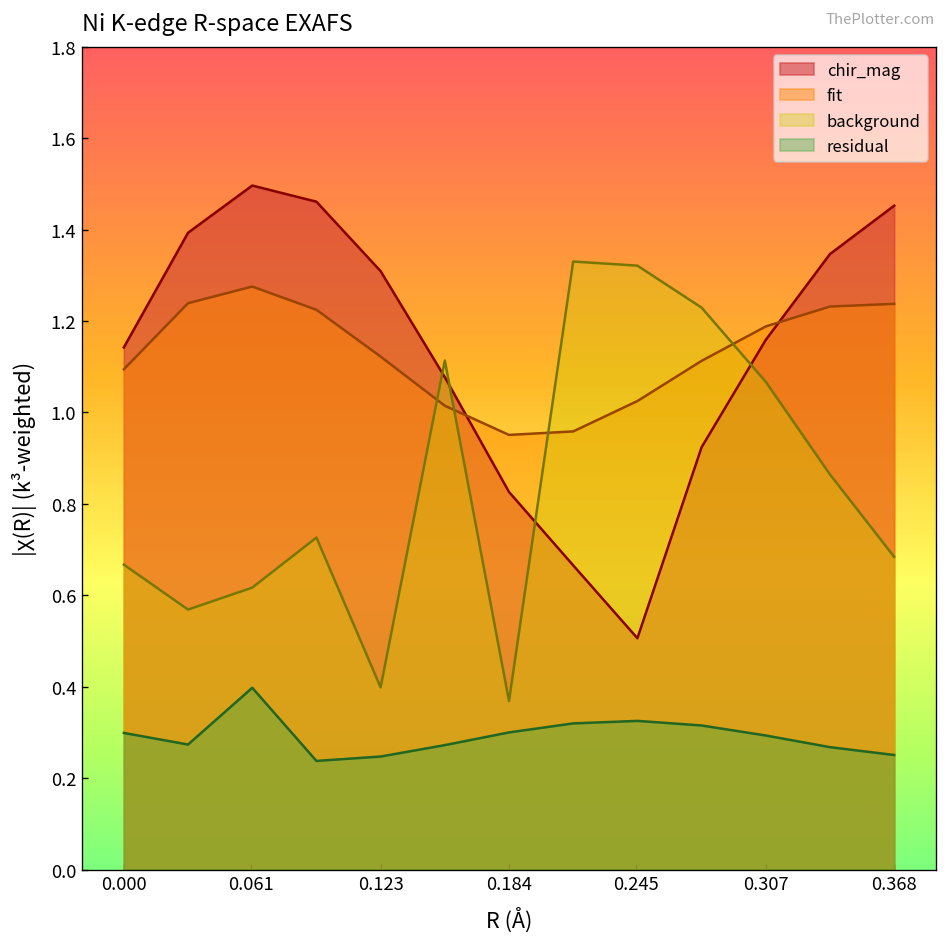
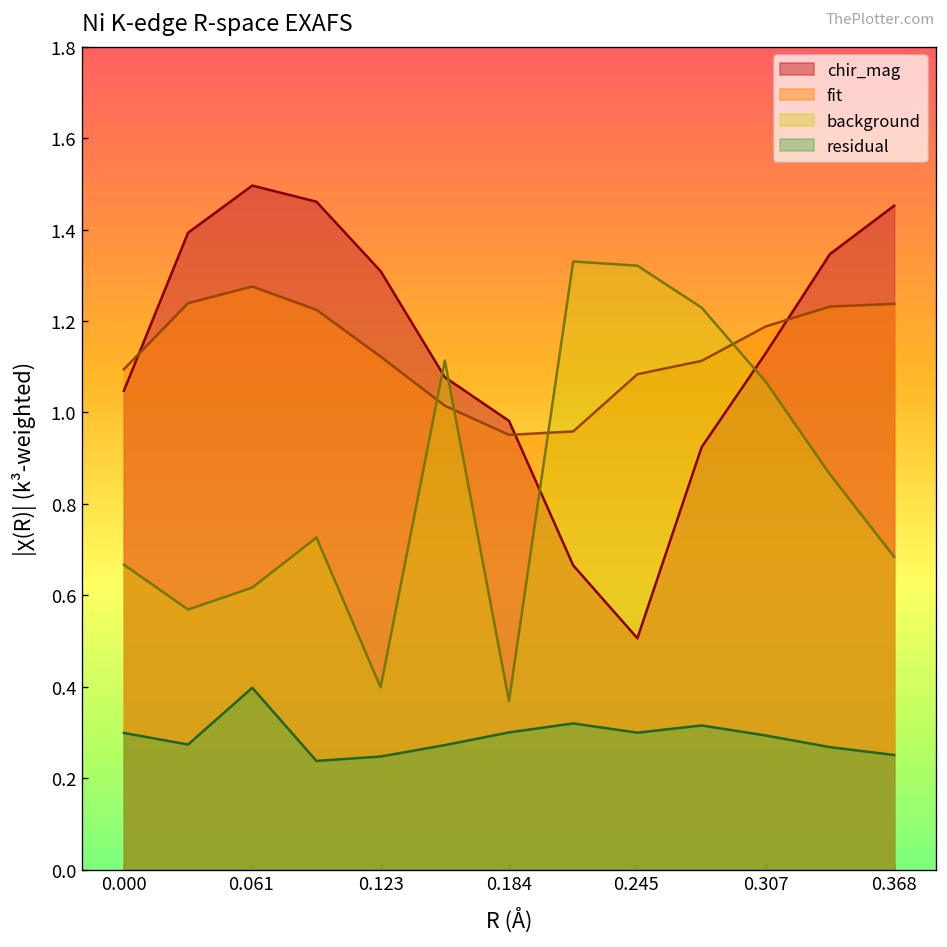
chir_mag, 0.000: 1.14 -> 1.05
chir_mag, 0.184: 0.83 -> 0.98
fit, 0.245: 1.03 -> 1.08
residual, 0.245: 0.33 -> 0.30
chir_mag, 0.307: 1.16 -> 1.13
